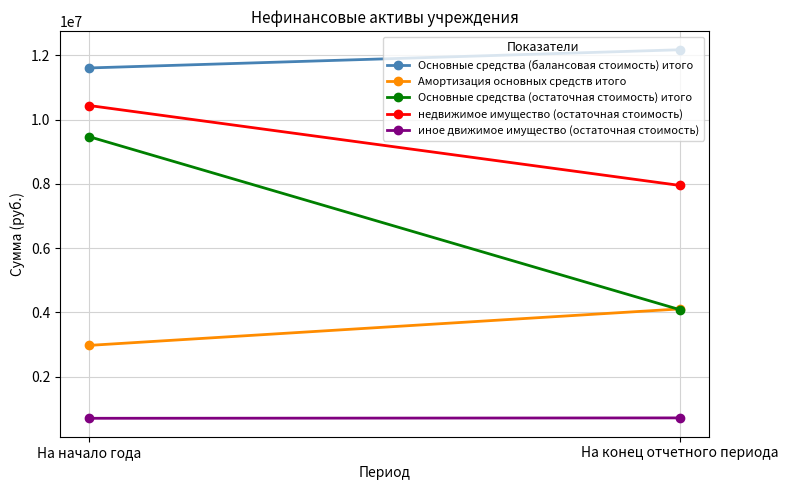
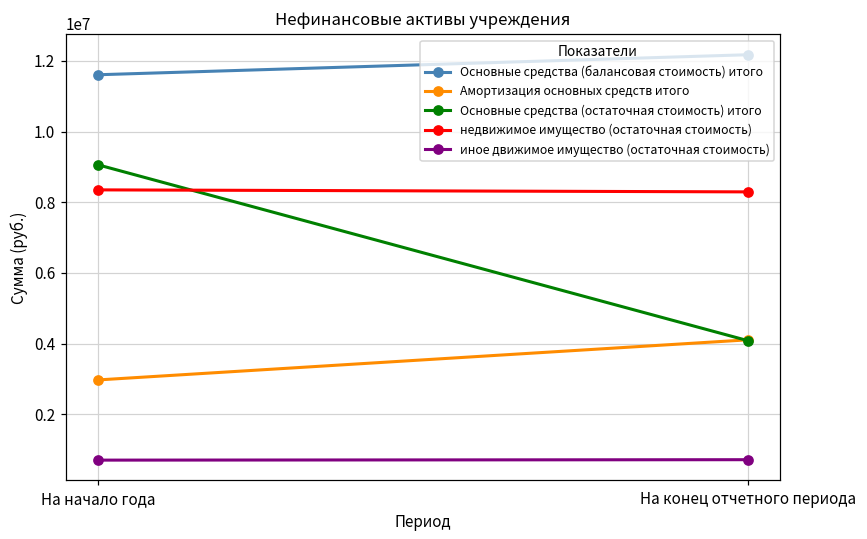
Основные средства (остаточная стоимость) итого, На начало года: 9500000 -> 9100000
недвижимое имущество (остаточная стоимость), На начало года: 10400000 -> 8400000
недвижимое имущество (остаточная стоимость), На конец отчетного периода: 8000000 -> 8300000
